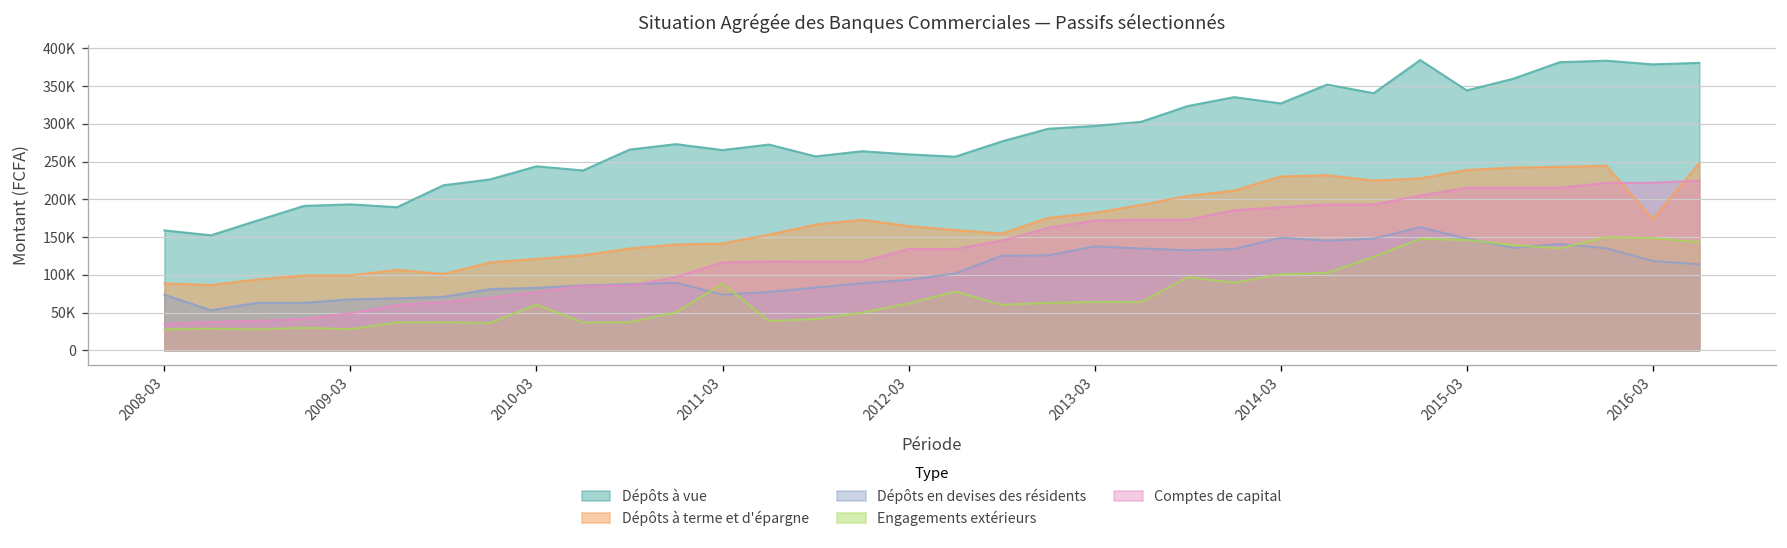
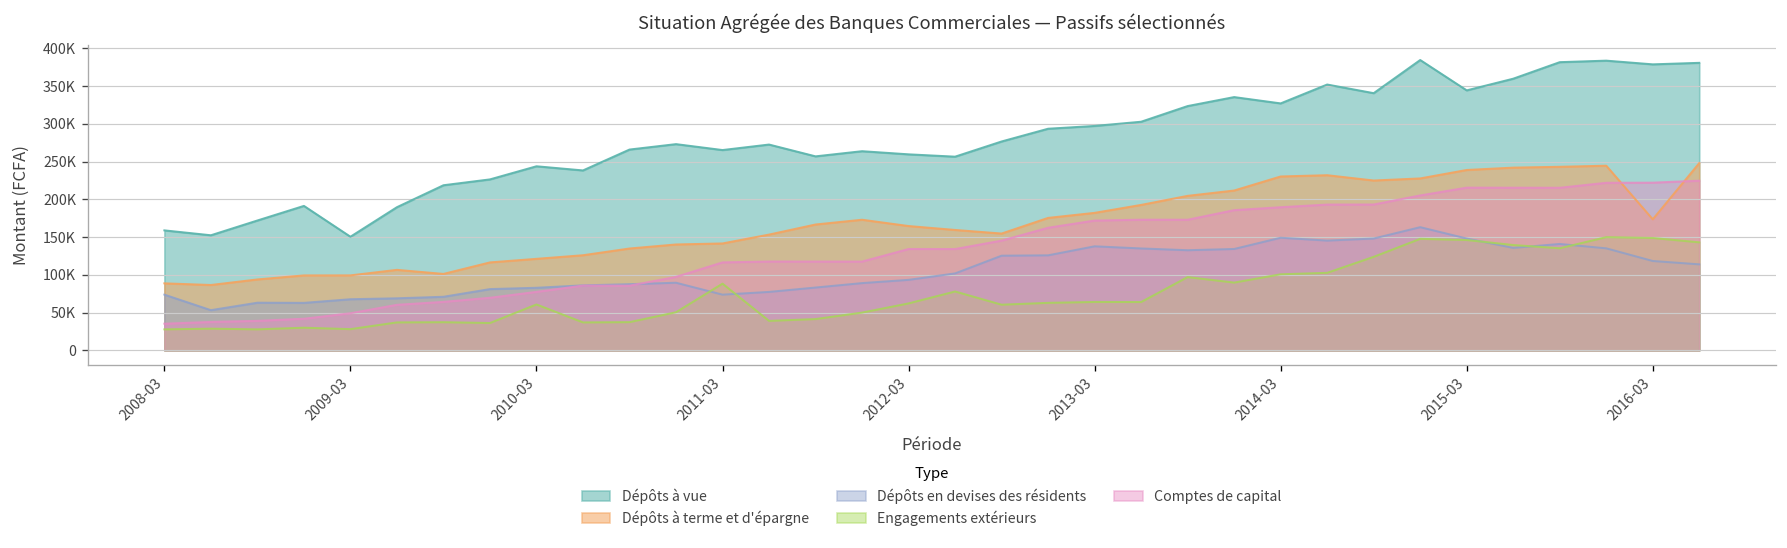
Dépôts à vue, 2009-03: 190000 -> 150000
